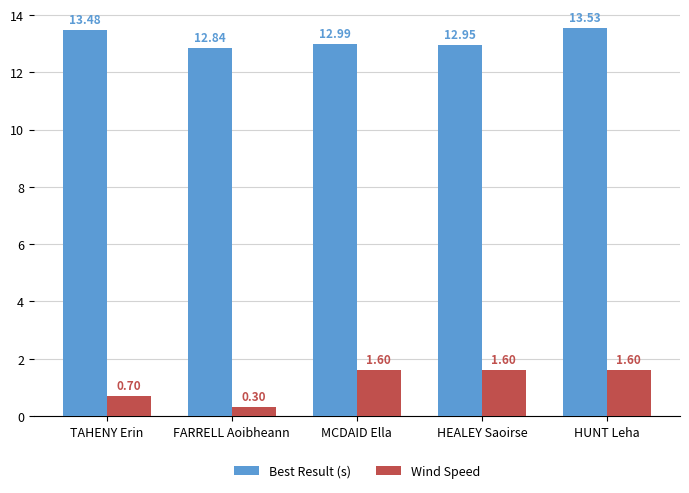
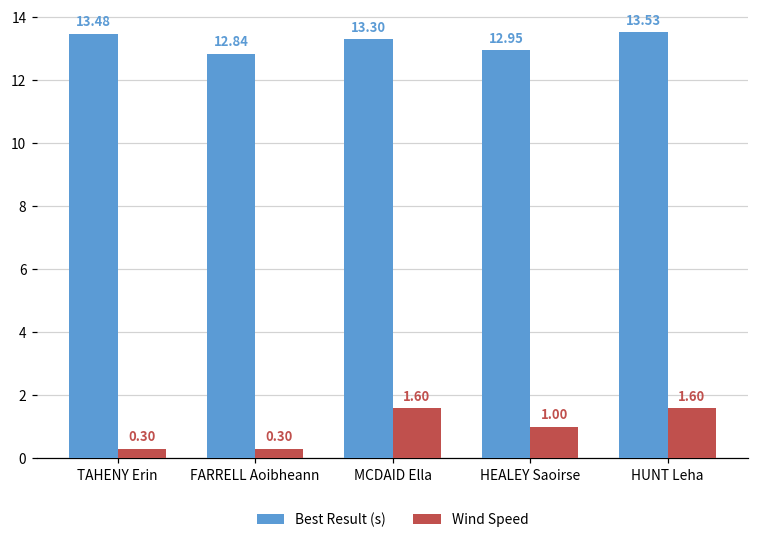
Wind Speed, TAHENY Erin: 0.70 -> 0.30
Best Result (s), MCDAID Ella: 12.99 -> 13.30
Wind Speed, HEALEY Saoirse: 1.60 -> 1.00
